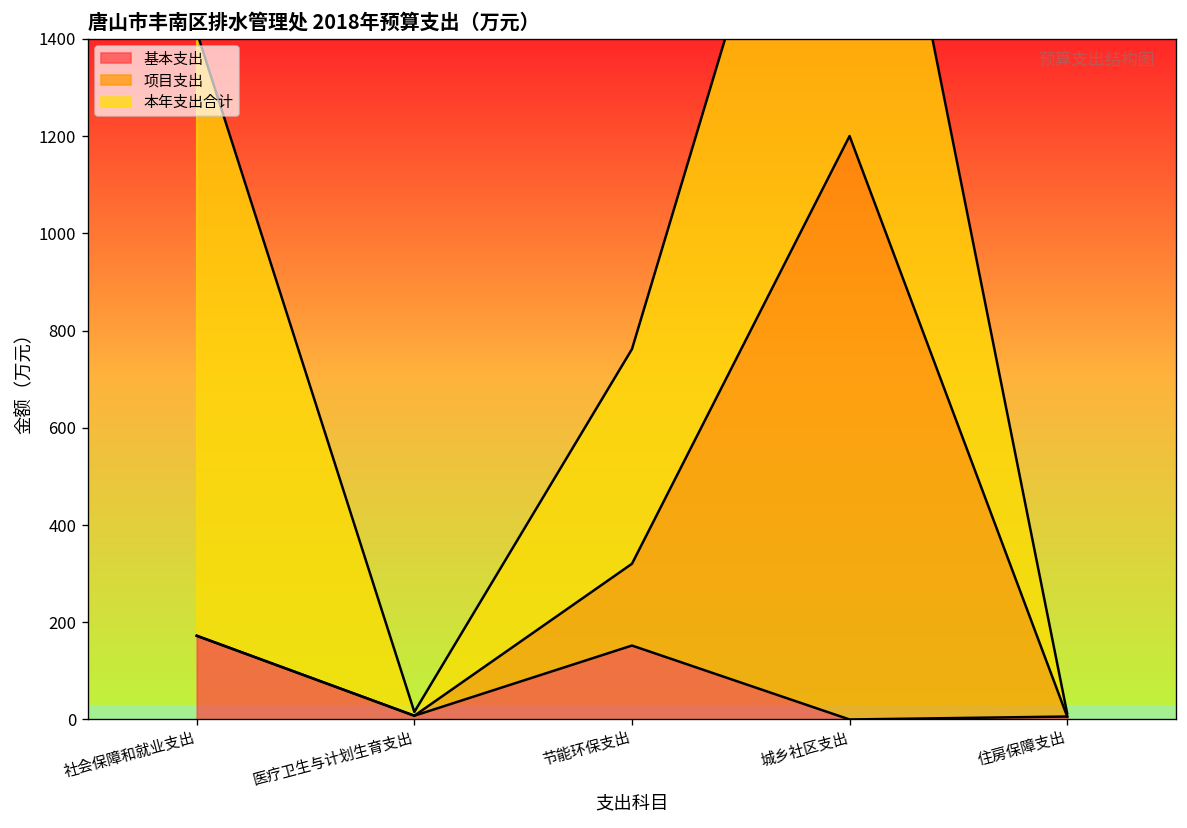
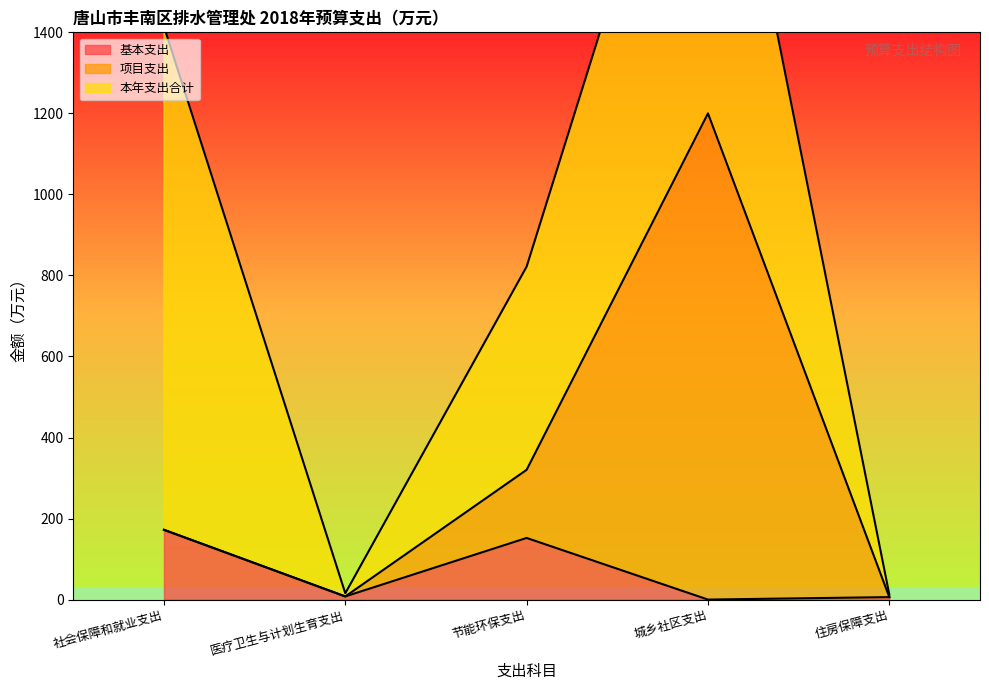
本年支出合计, 节能环保支出: 440 -> 500
